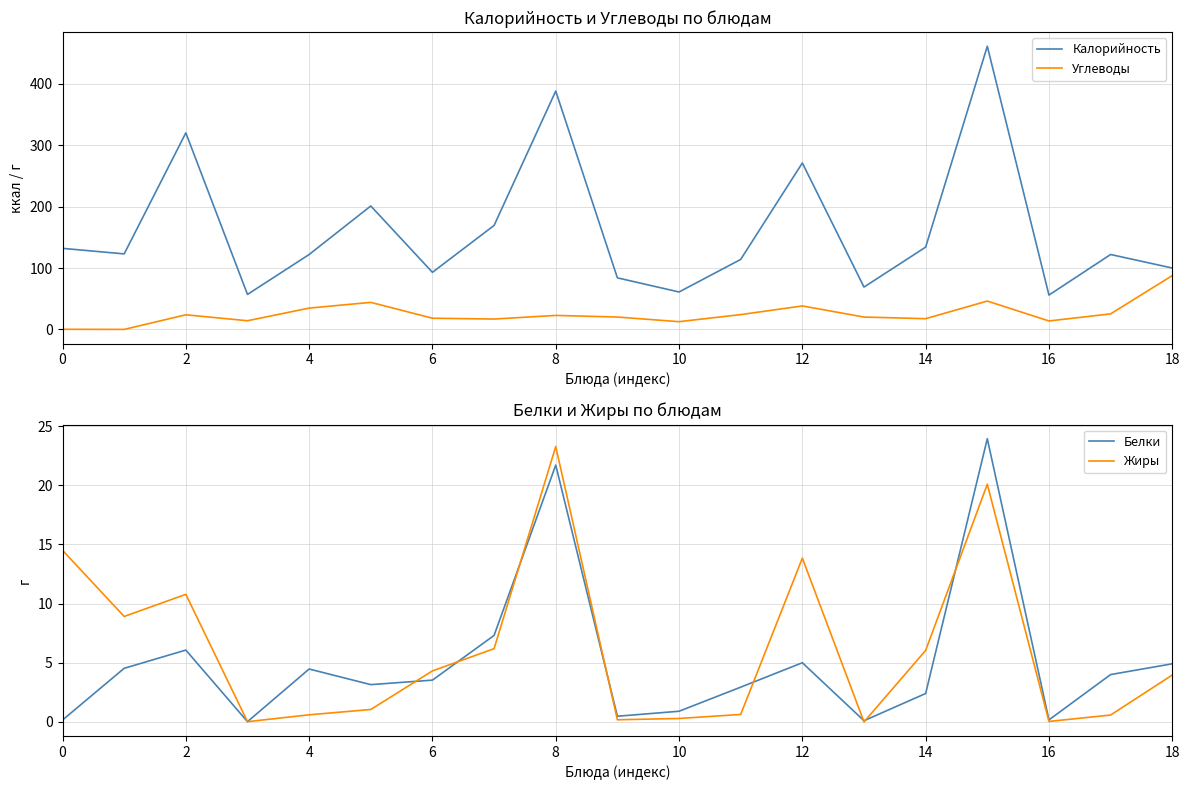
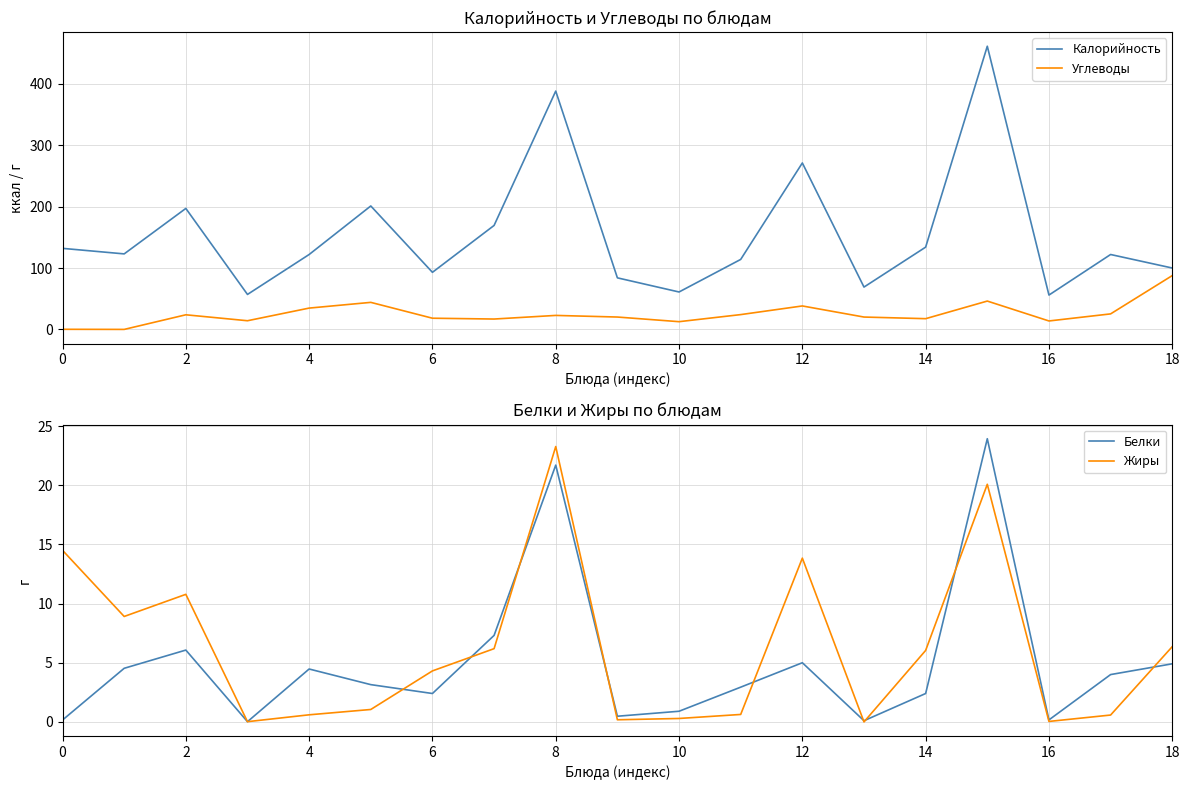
Калорийность и Углеводы по блюдам, Калорийность, 2: 320 -> 200
Белки и Жиры по блюдам, Белки, 6: 3.5 -> 2.4
Белки и Жиры по блюдам, Жиры, 18: 4.0 -> 6.4
